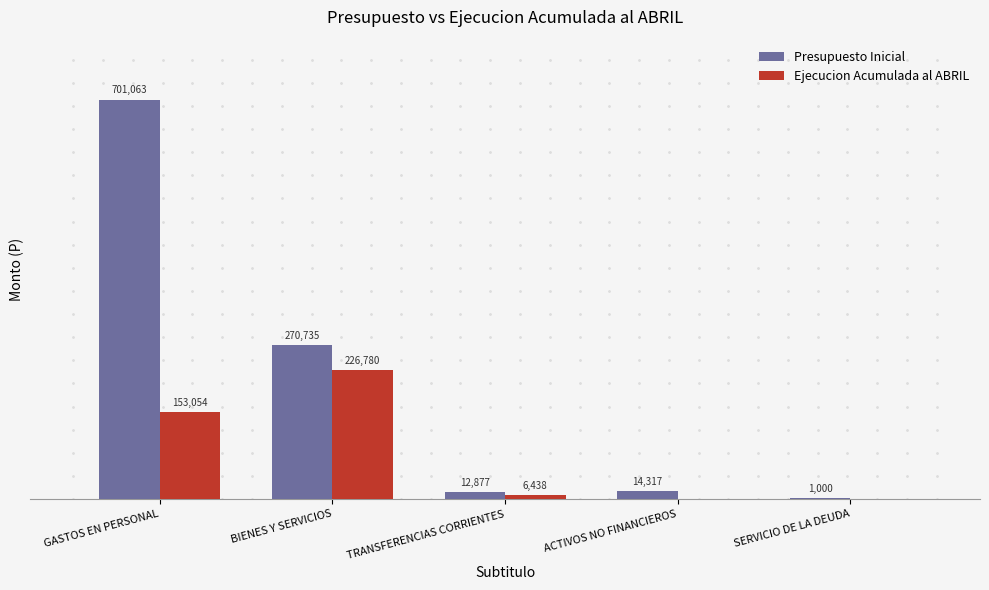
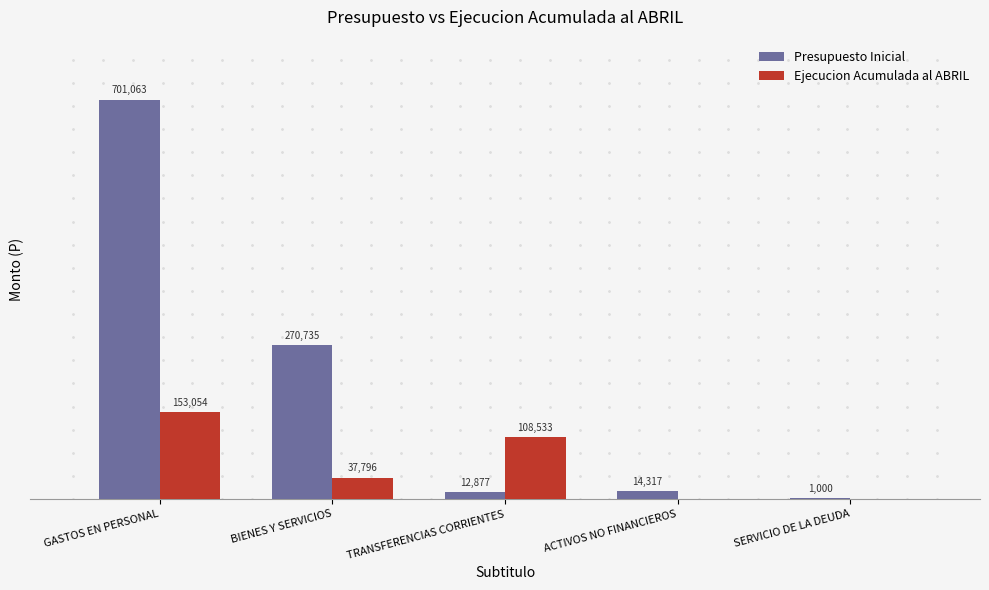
Ejecucion Acumulada al ABRIL, BIENES Y SERVICIOS: 226,780 -> 37,796
Ejecucion Acumulada al ABRIL, TRANSFERENCIAS CORRIENTES: 6,438 -> 108,533
